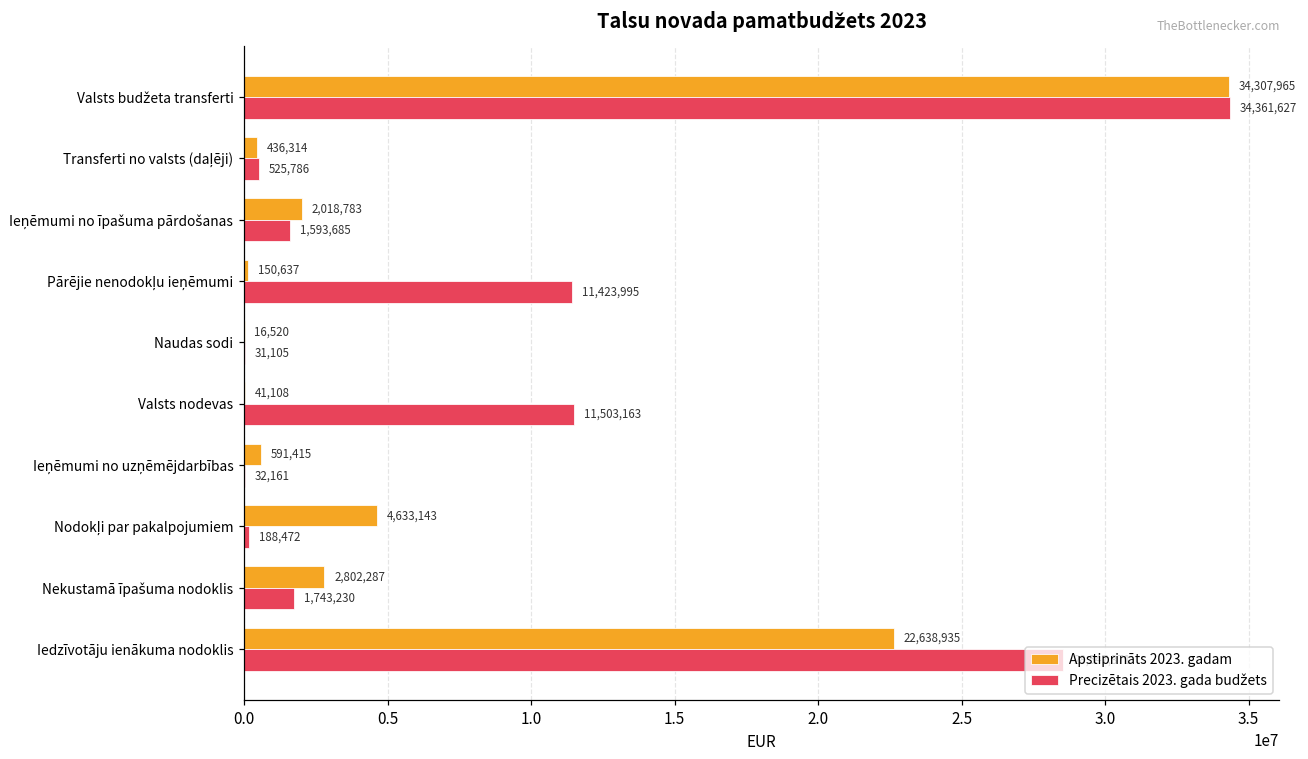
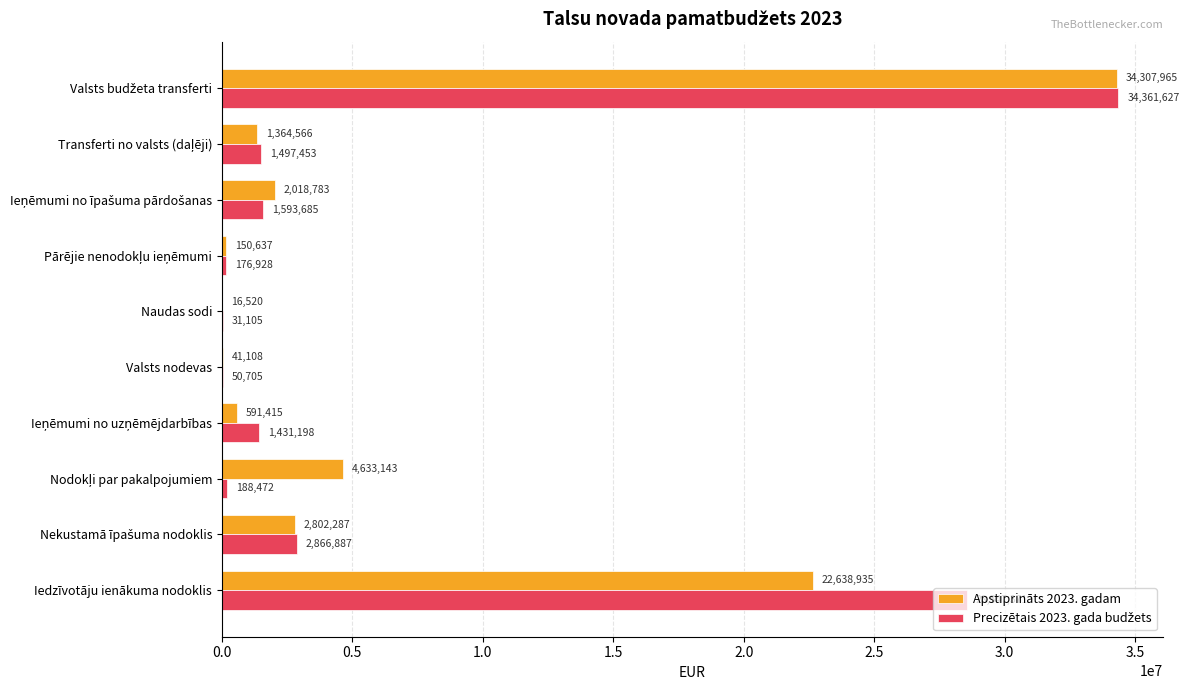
Apstiprināts 2023. gadam, Transferti no valsts (daļēji): 436,314 -> 1,364,566
Precizētais 2023. gada budžets, Transferti no valsts (daļēji): 525,786 -> 1,497,453
Precizētais 2023. gada budžets, Pārējie nenodokļu ieņēmumi: 11,423,995 -> 176,928
Precizētais 2023. gada budžets, Valsts nodevas: 11,503,163 -> 50,705
Precizētais 2023. gada budžets, Ieņēmumi no uzņēmējdarbības: 32,161 -> 1,431,198
Precizētais 2023. gada budžets, Nekustamā īpašuma nodoklis: 1,743,230 -> 2,866,887
